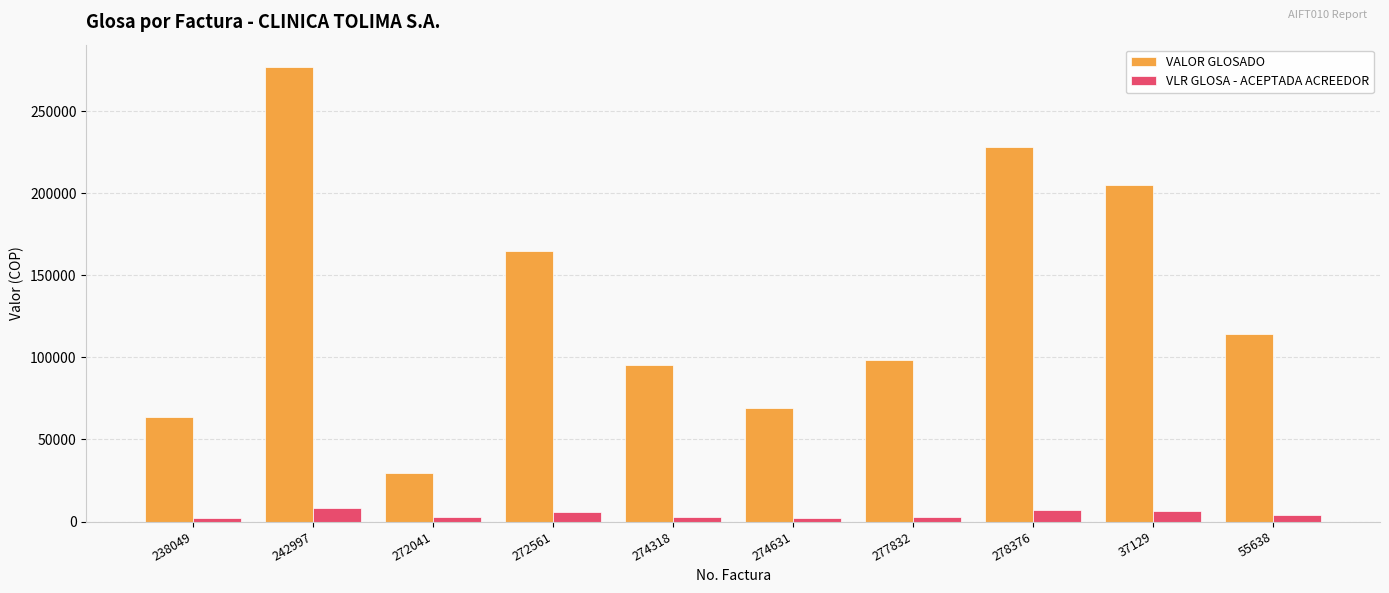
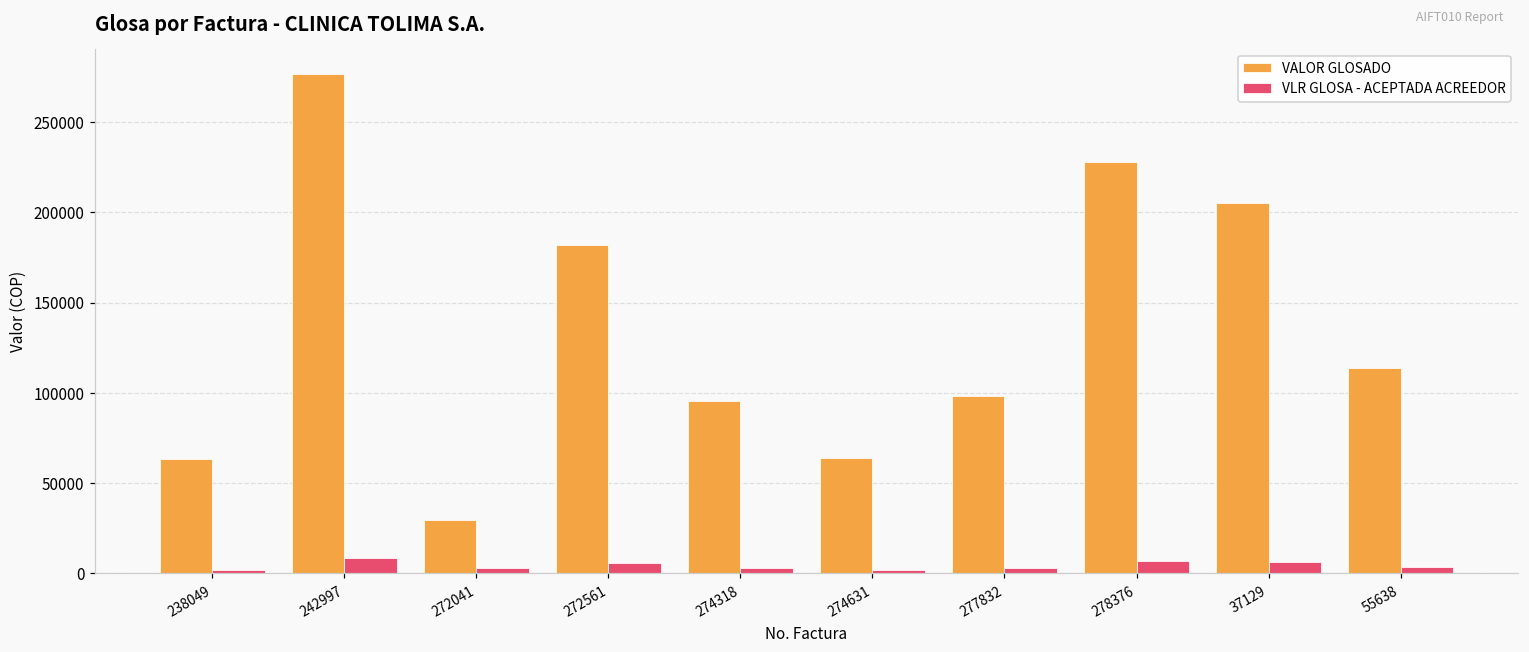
VALOR GLOSADO, 272561: 165000 -> 182000
VALOR GLOSADO, 274631: 69000 -> 64000
